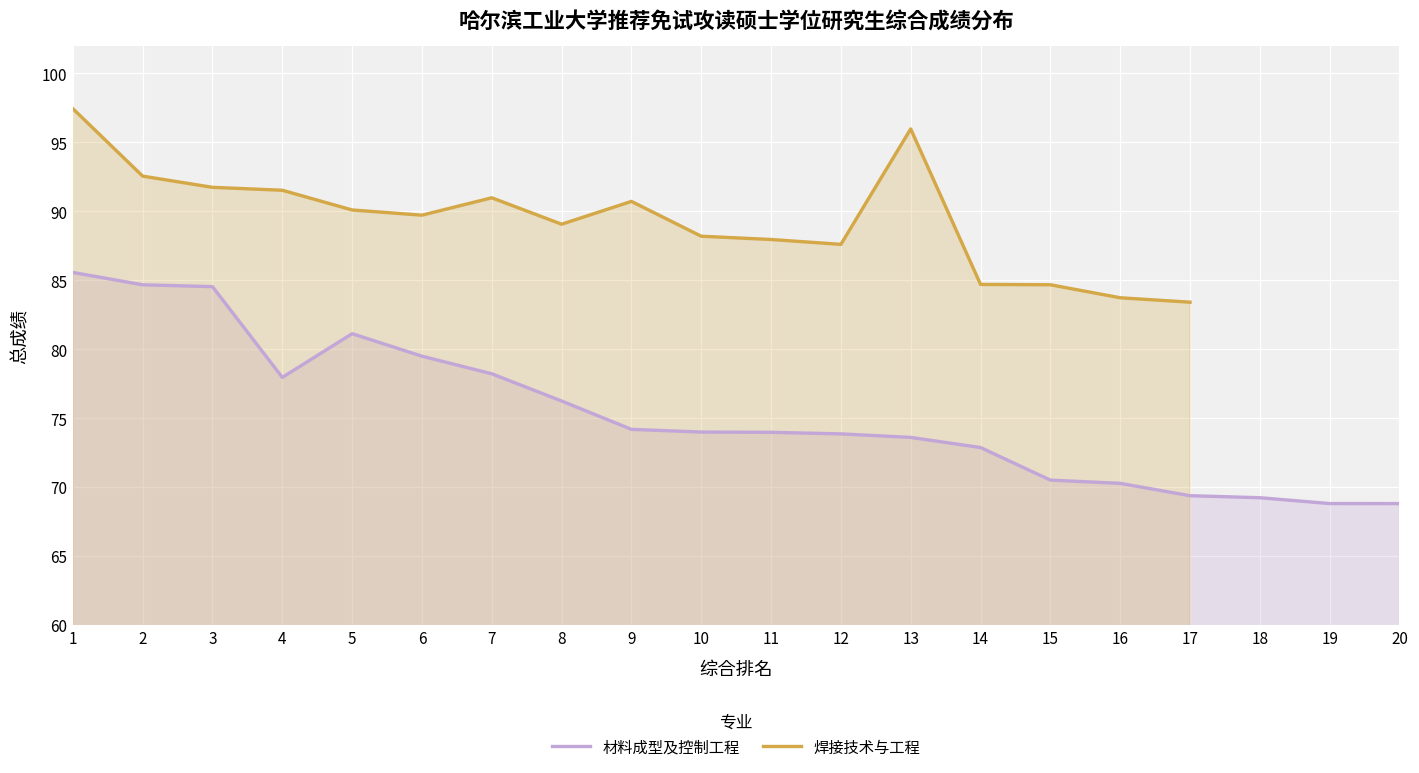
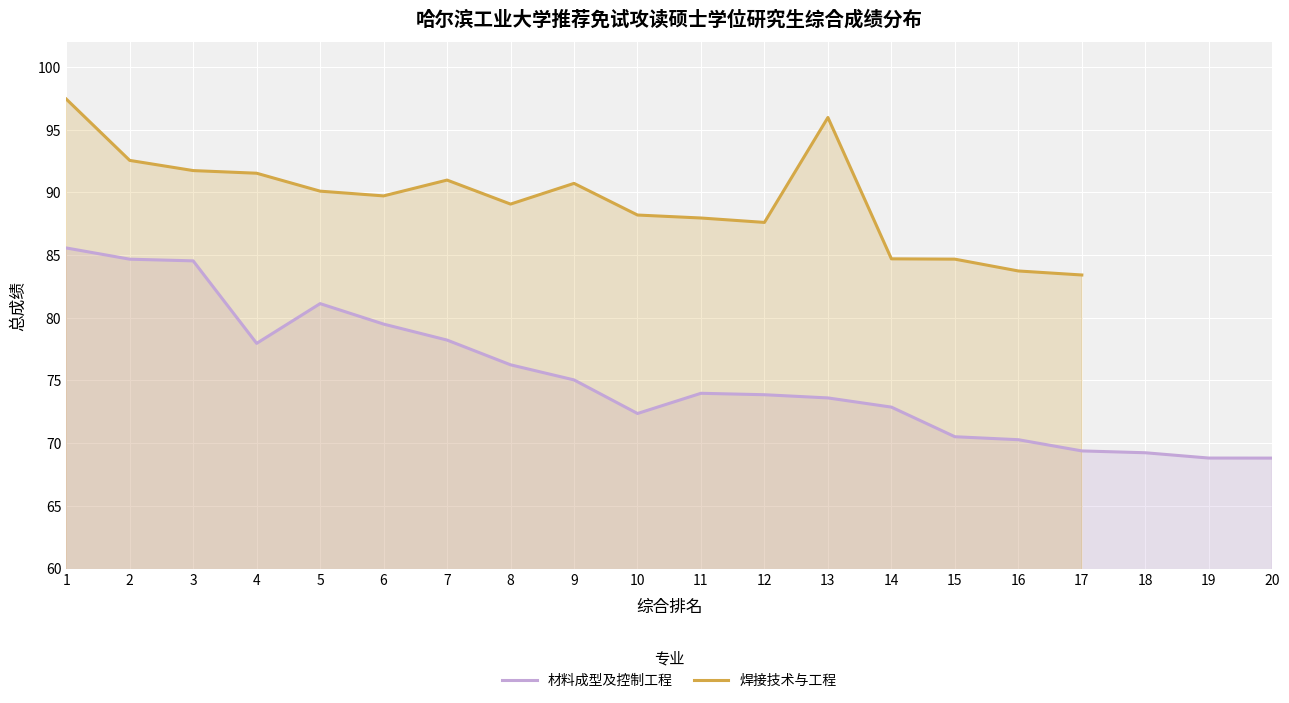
材料成型及控制工程, 9: 74.2 -> 75.0
材料成型及控制工程, 10: 74.0 -> 72.4
